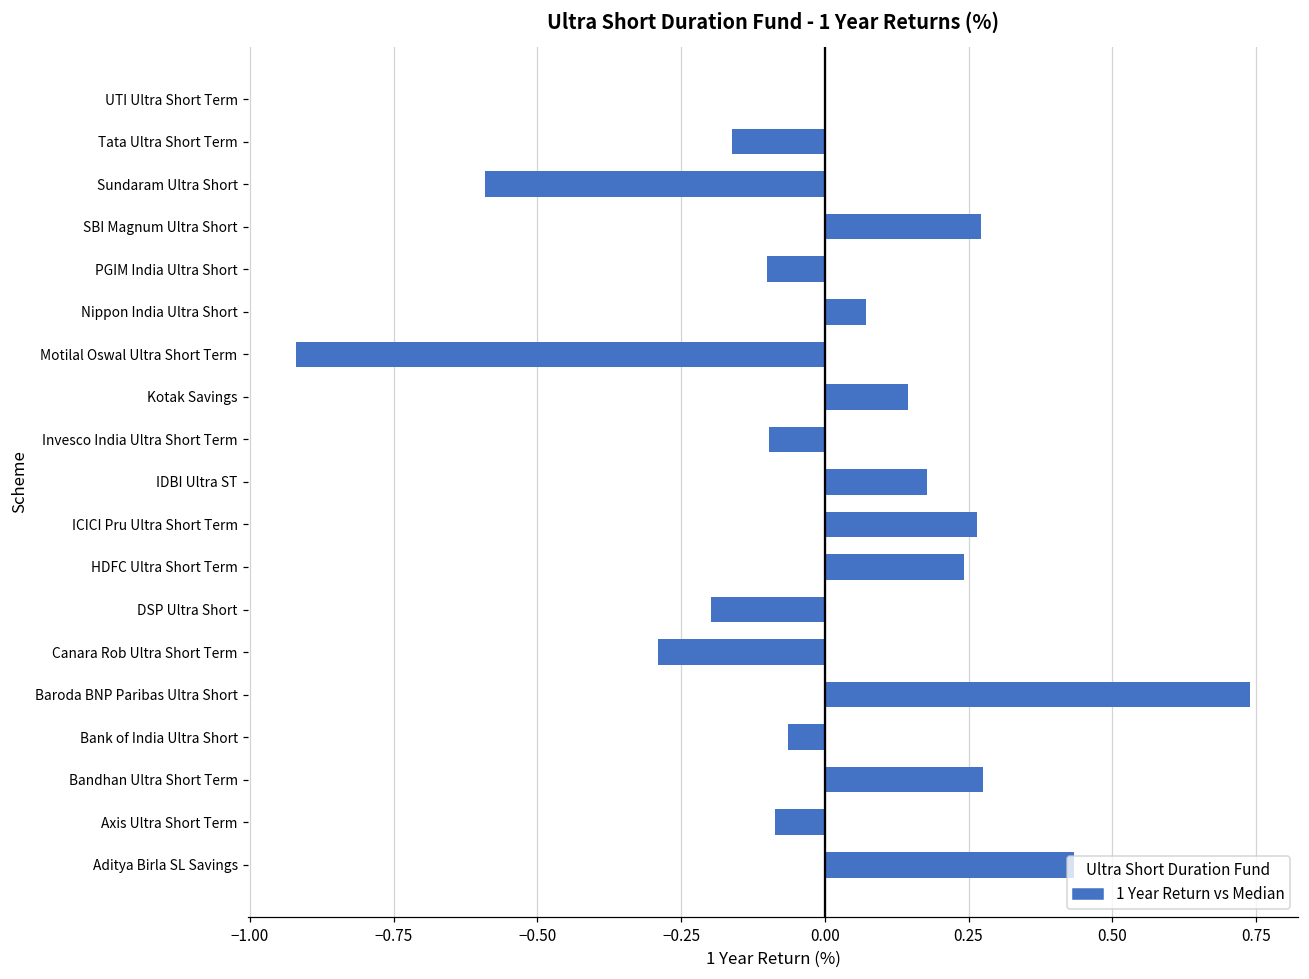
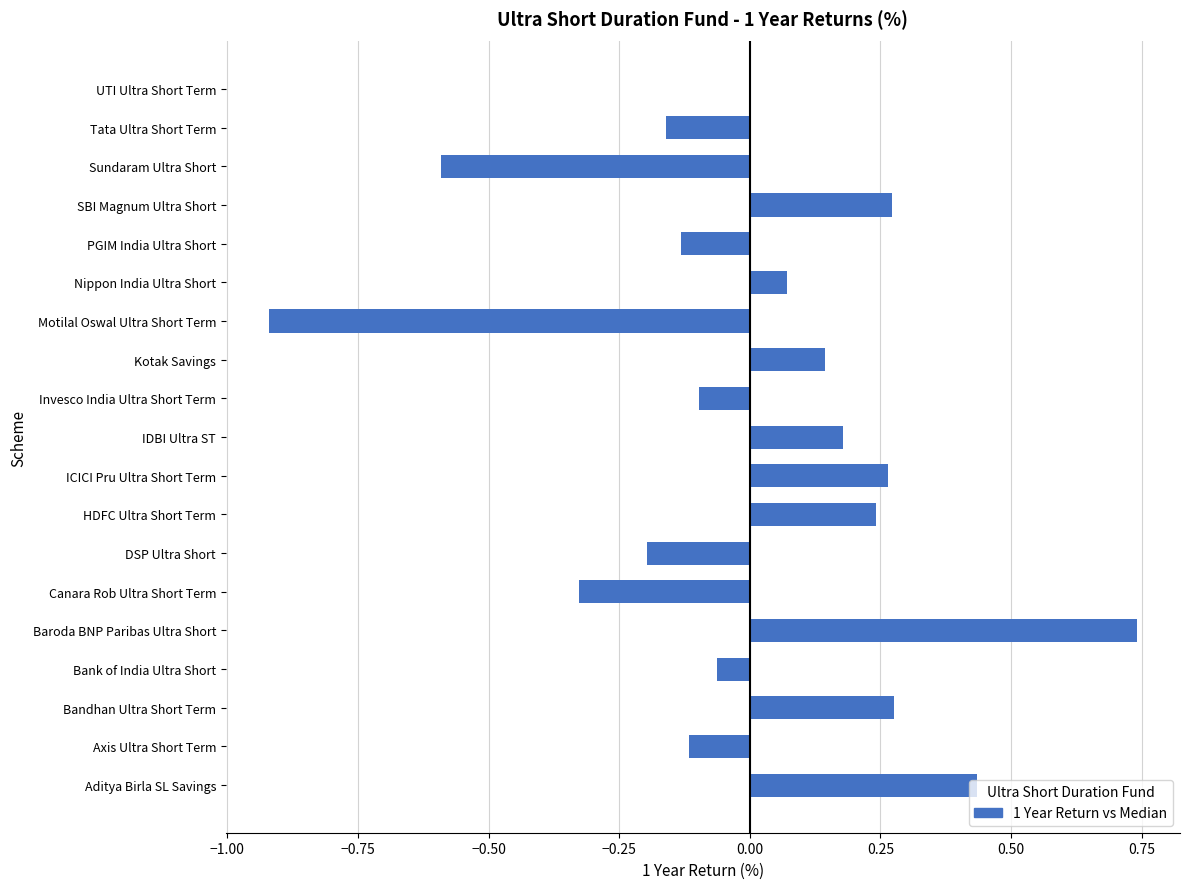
PGIM India Ultra Short: -0.10 -> -0.13
Canara Rob Ultra Short Term: -0.29 -> -0.33
Axis Ultra Short Term: -0.09 -> -0.12
